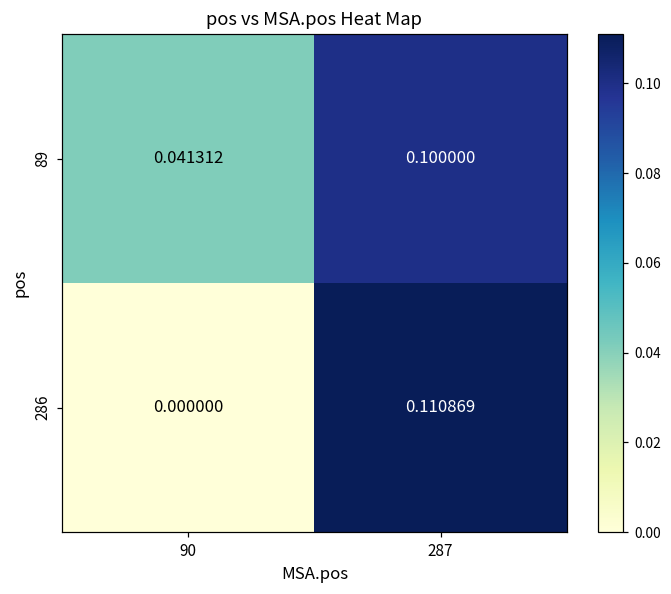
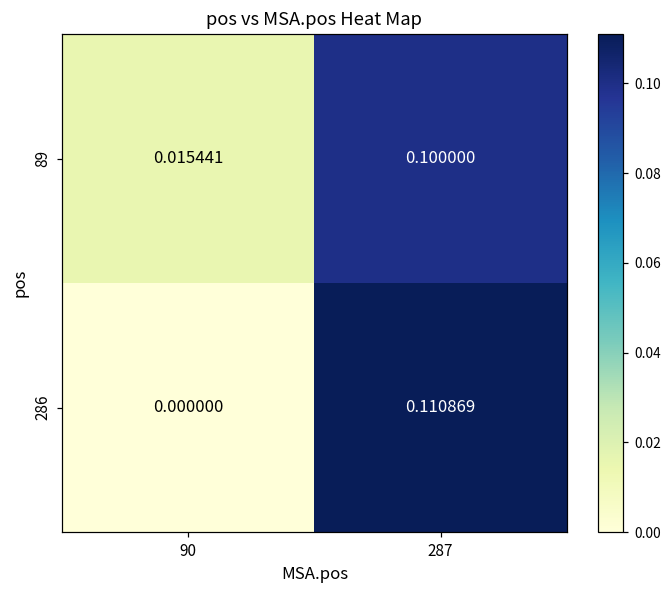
89, 90: 0.041312 -> 0.015441
